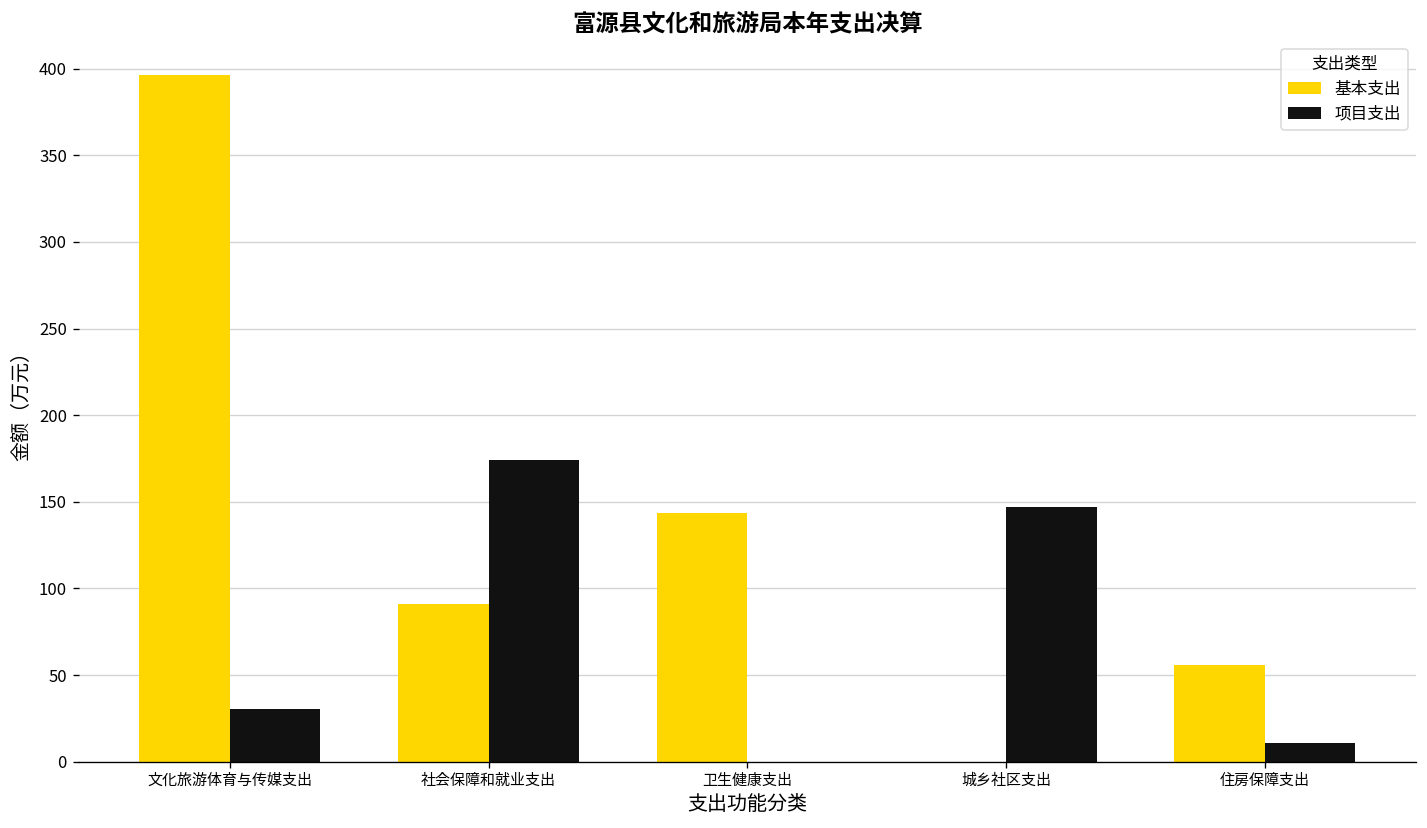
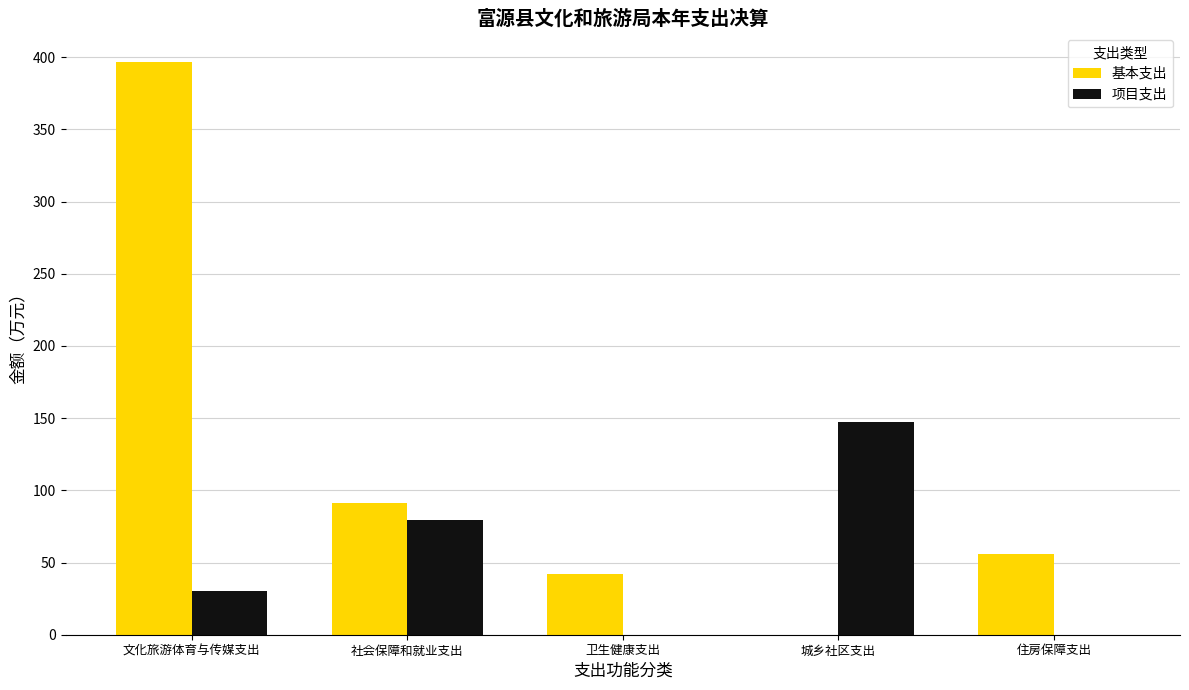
项目支出, 社会保障和就业支出: 174 -> 80
基本支出, 卫生健康支出: 144 -> 42
项目支出, 住房保障支出: 11 -> 0
